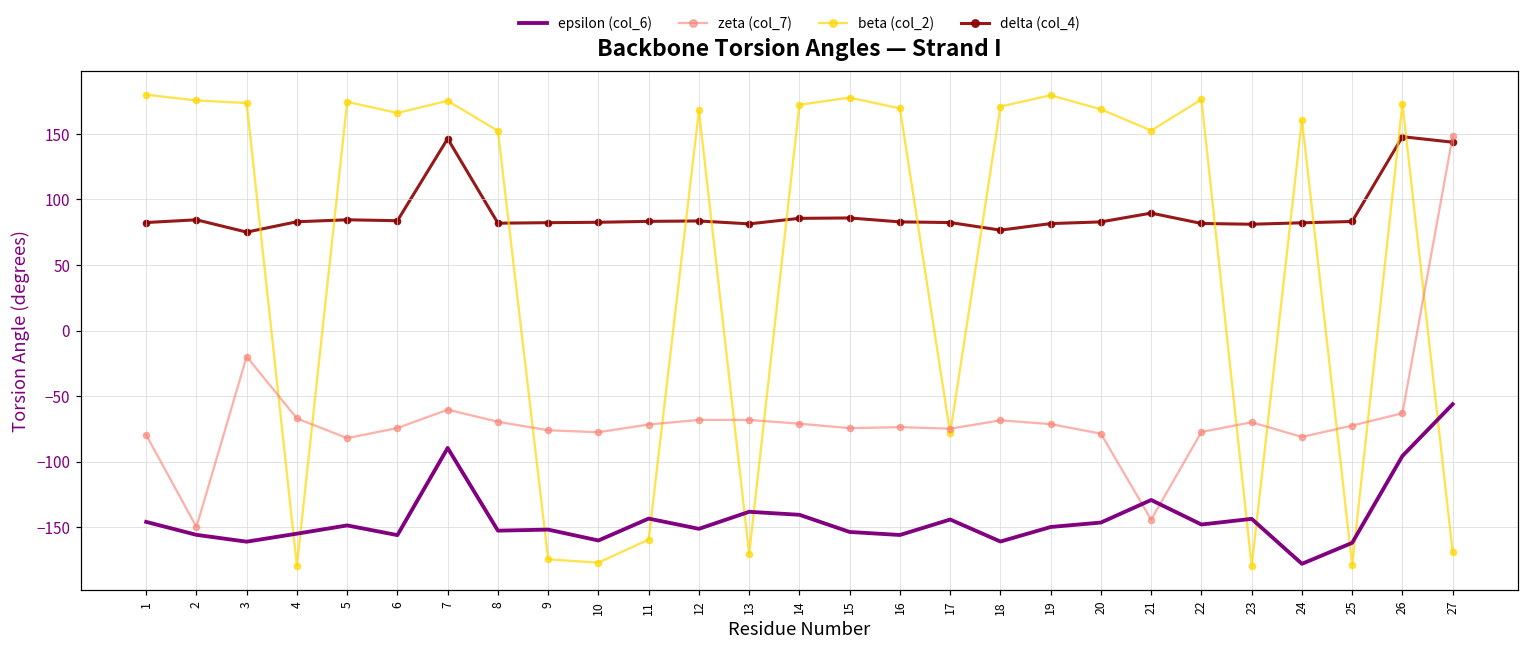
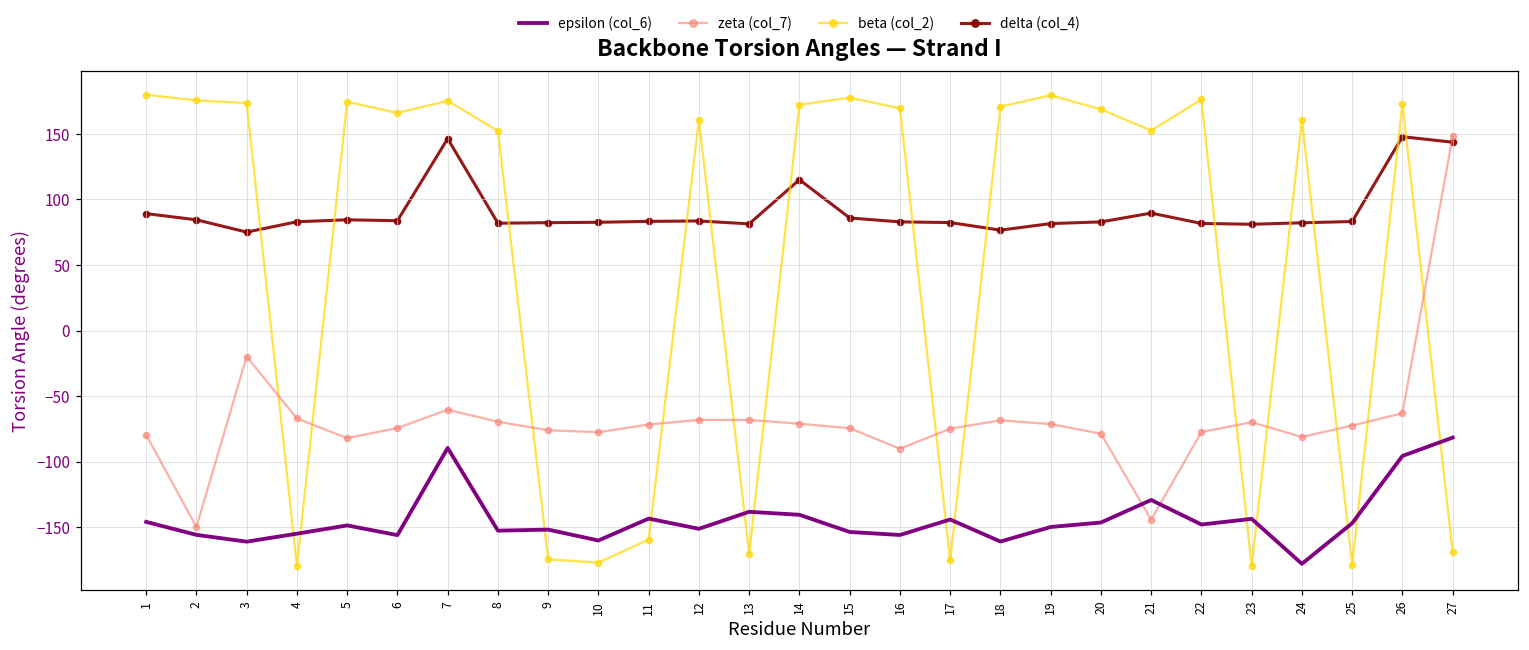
delta (col_4), 1: 82 -> 89
beta (col_2), 12: 168 -> 161
delta (col_4), 14: 86 -> 115
zeta (col_7), 16: -74 -> -90
beta (col_2), 17: -78 -> -175
epsilon (col_6), 25: -162 -> -147
epsilon (col_6), 27: -56 -> -82
